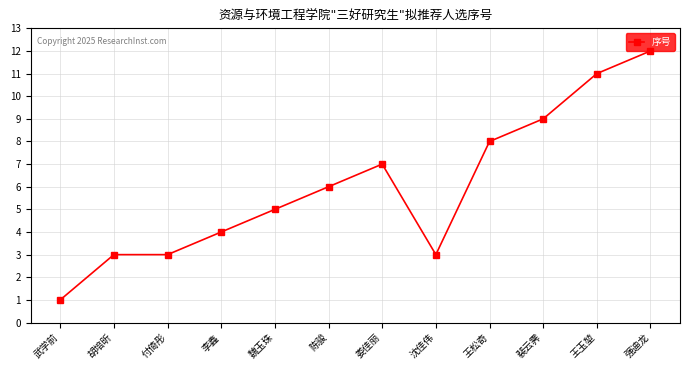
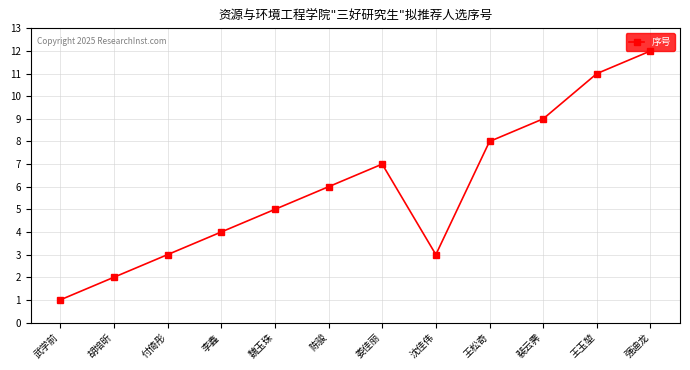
胡培昕: 3 -> 2
